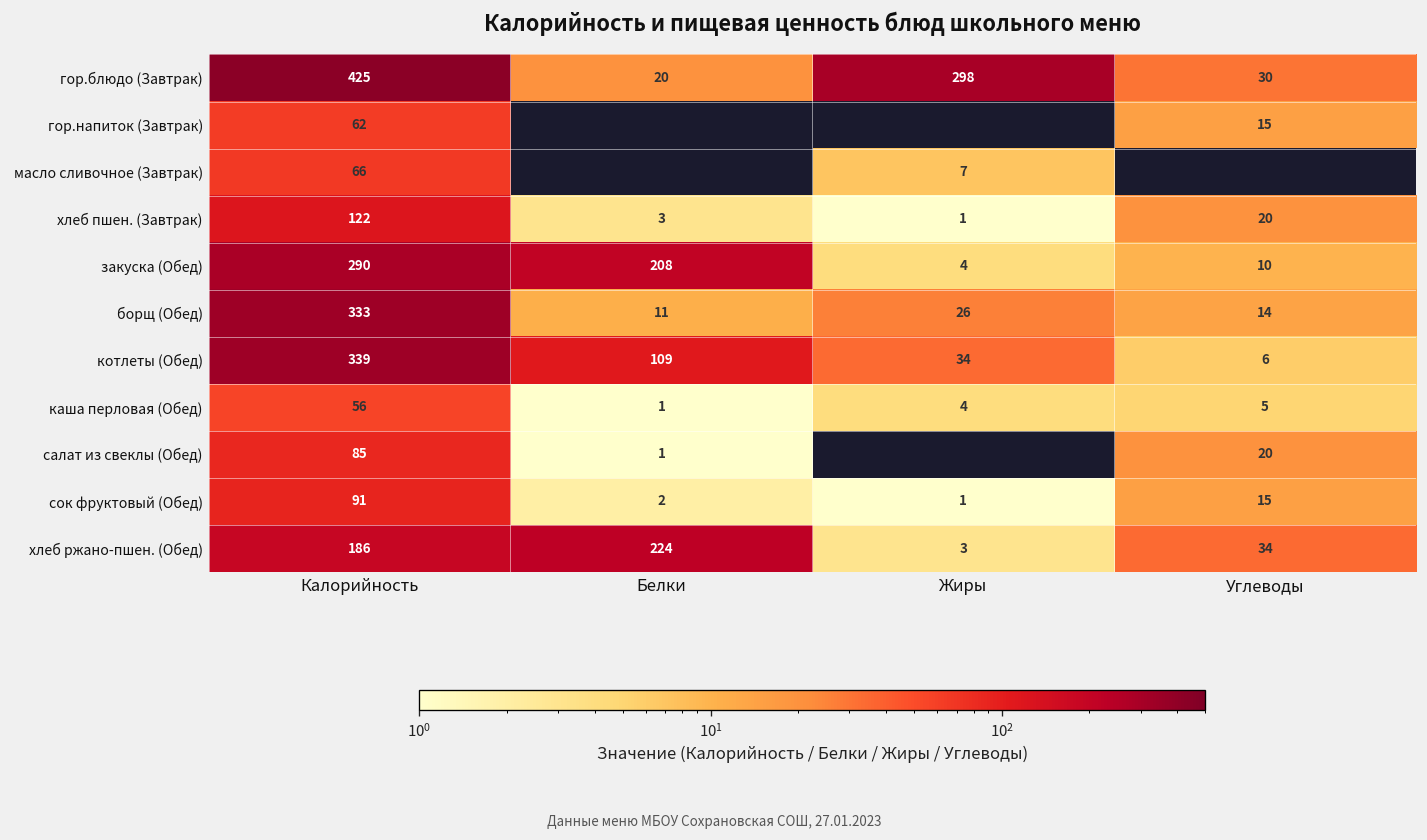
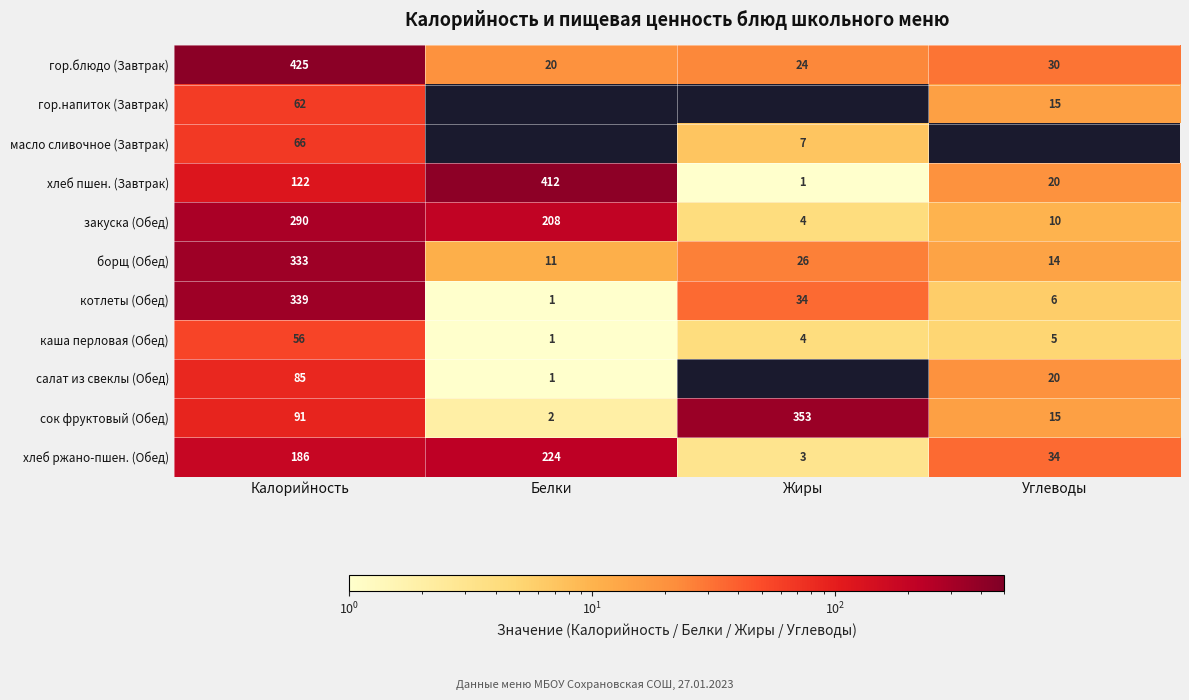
гор.блюдо (Завтрак), Жиры: 298 -> 24
хлеб пшен. (Завтрак), Белки: 3 -> 412
котлеты (Обед), Белки: 109 -> 1
сок фруктовый (Обед), Жиры: 1 -> 353
